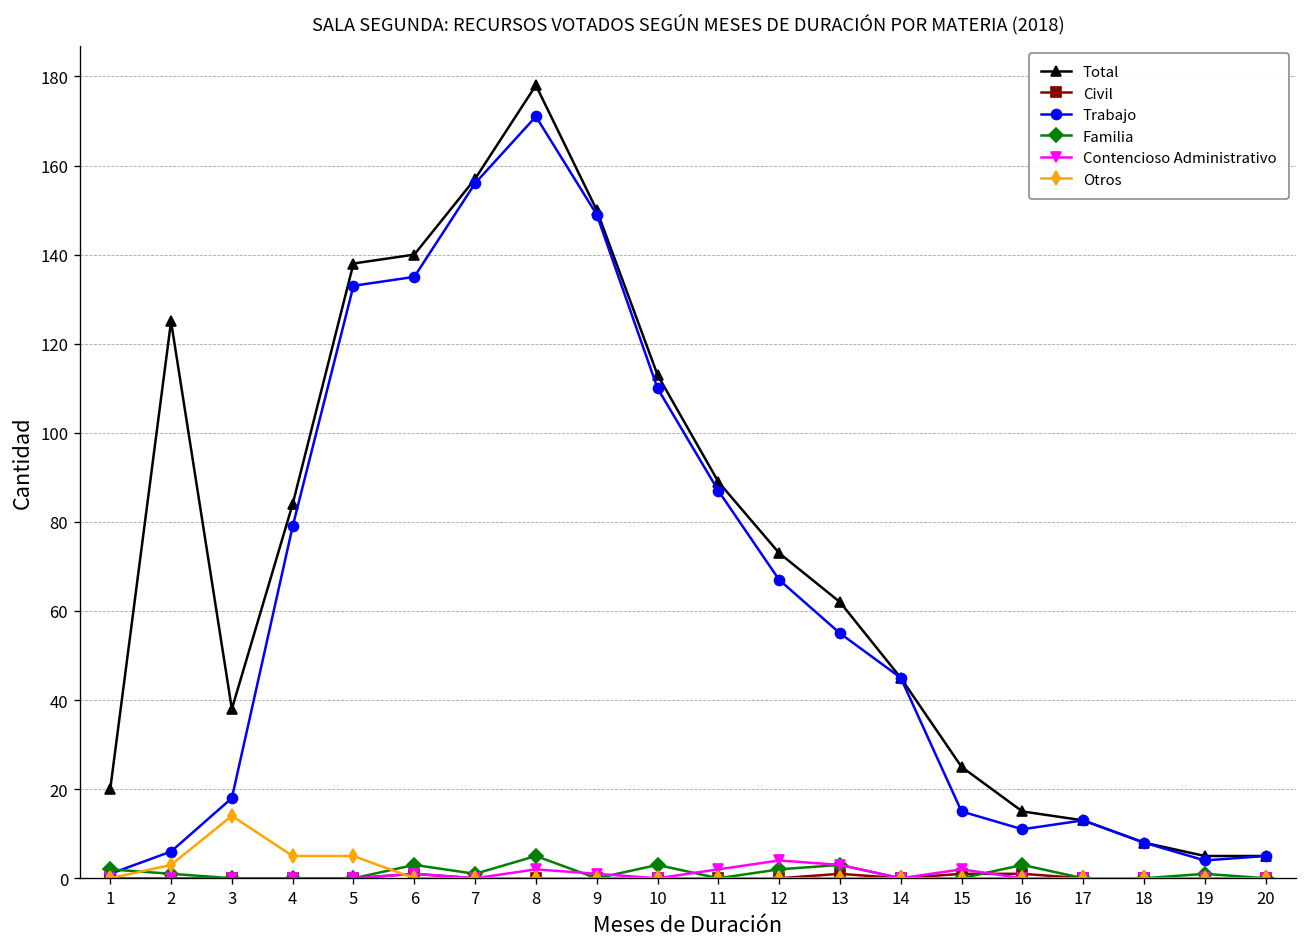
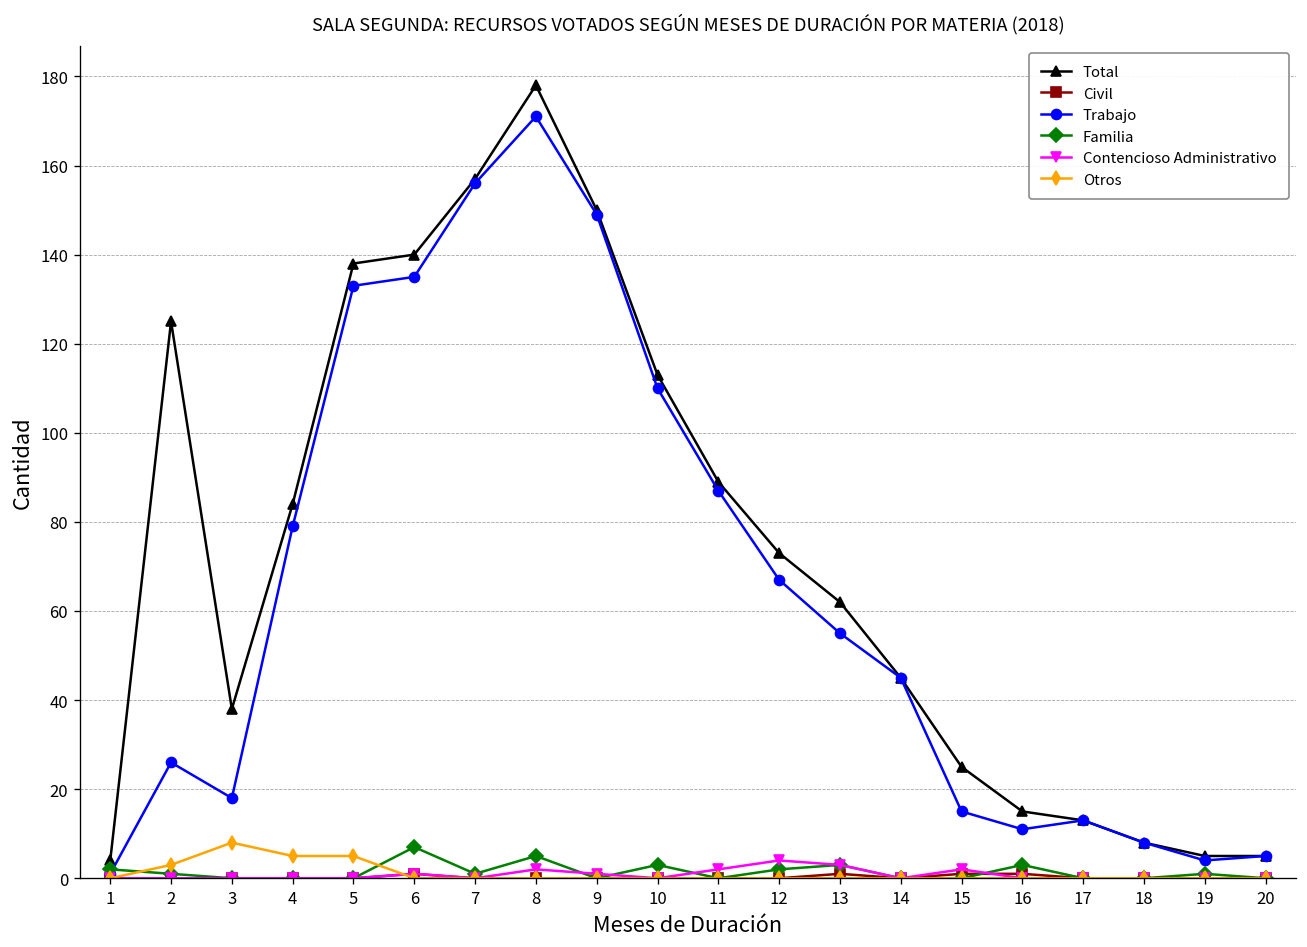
Total, 1: 20 -> 4
Trabajo, 2: 6 -> 26
Otros, 3: 14 -> 8
Familia, 6: 3 -> 7
